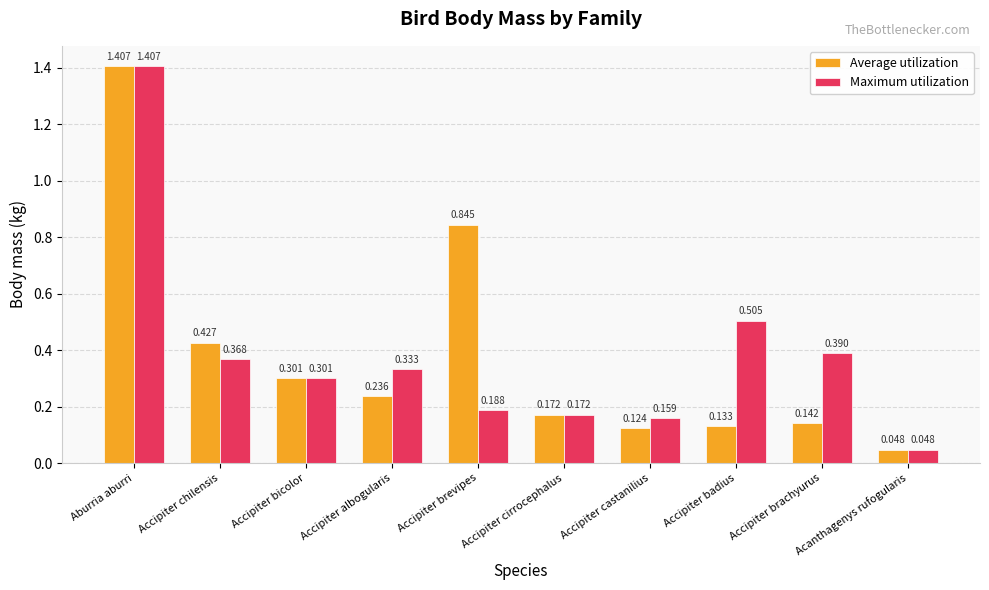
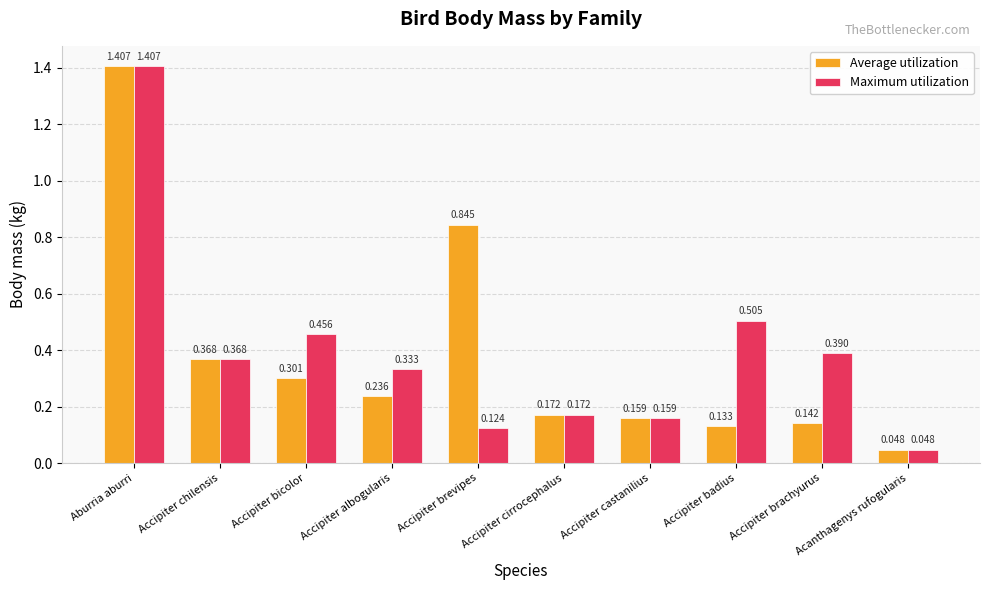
Average utilization, Accipiter chilensis: 0.427 -> 0.368
Maximum utilization, Accipiter bicolor: 0.301 -> 0.456
Maximum utilization, Accipiter brevipes: 0.188 -> 0.124
Average utilization, Accipiter castanilius: 0.124 -> 0.159
